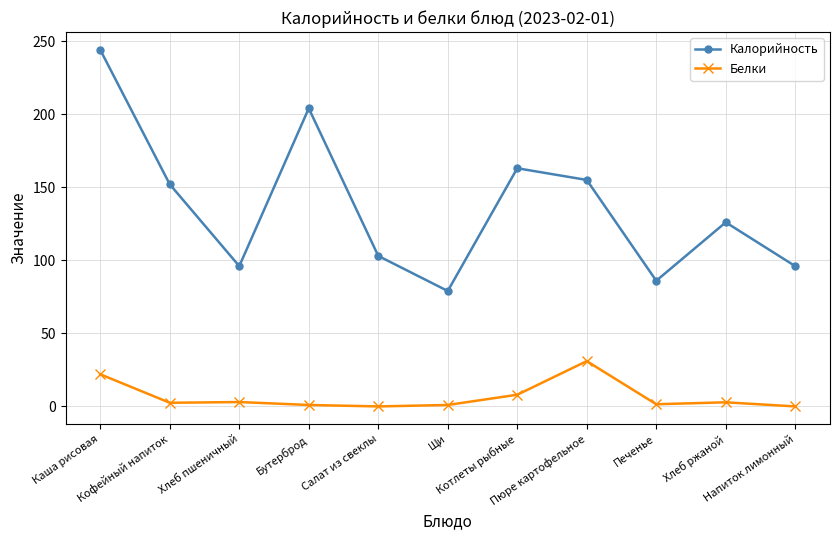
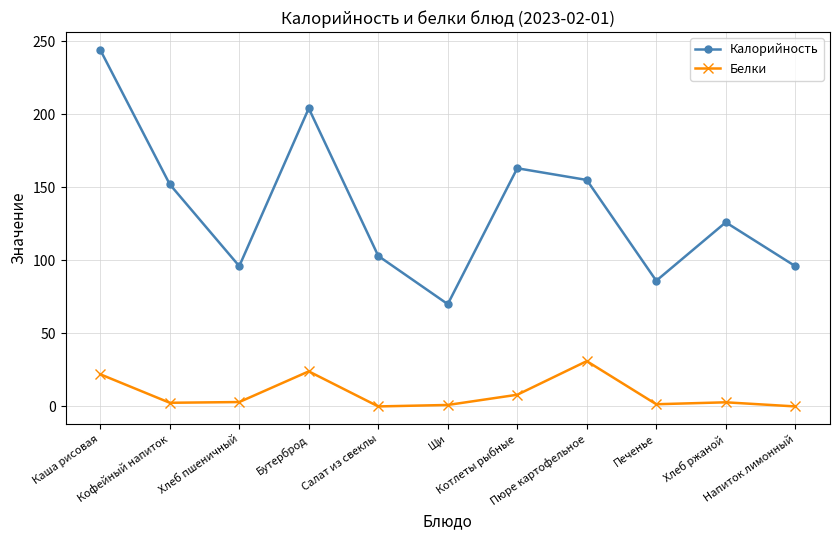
Белки, Бутерброд: 1 -> 24
Калорийность, Щи: 79 -> 70
